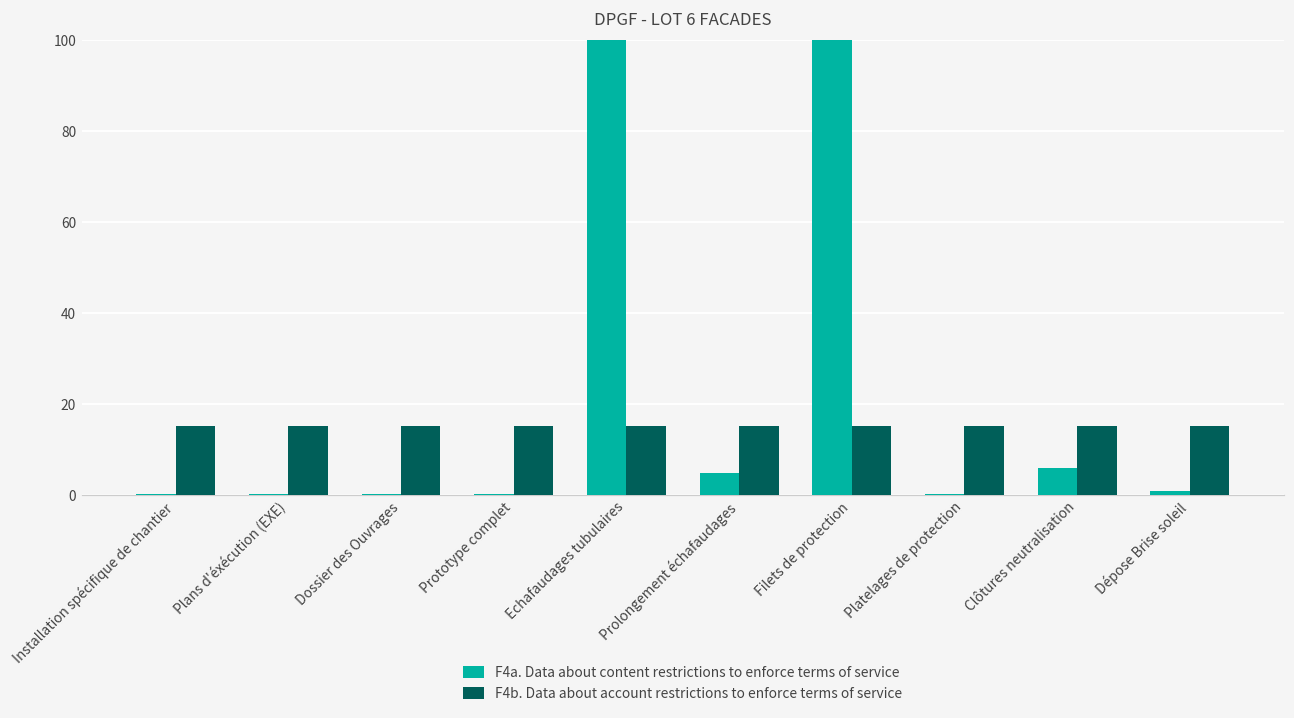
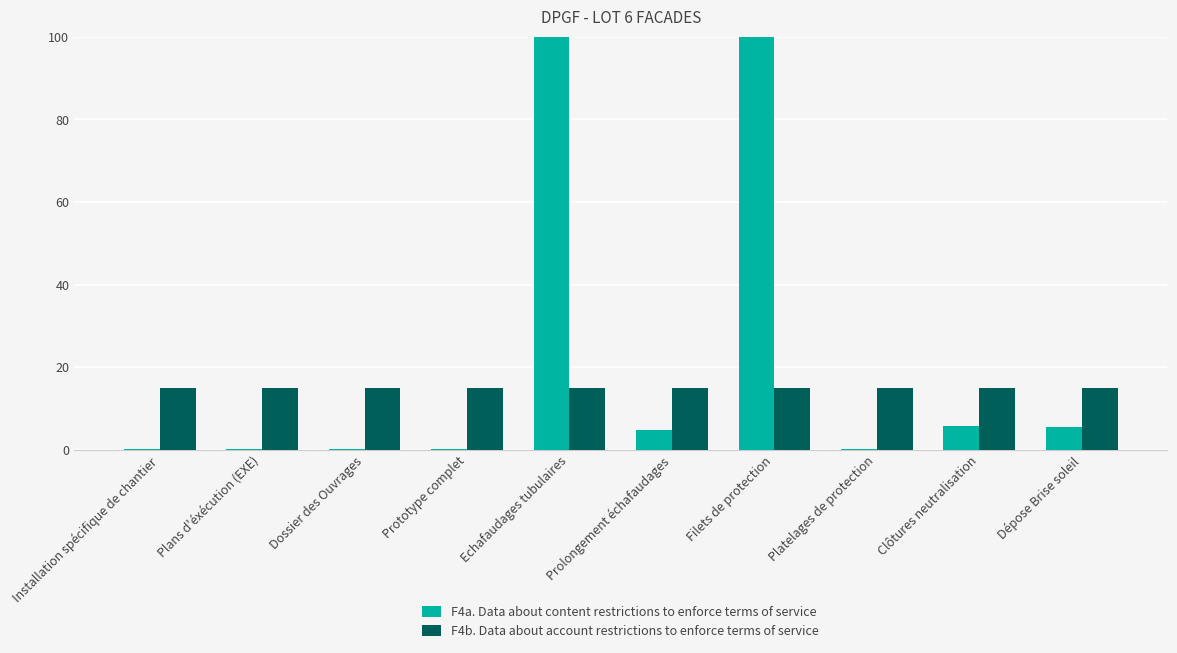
F4a. Data about content restrictions to enforce terms of service, Dépose Brise soleil: 1 -> 5
